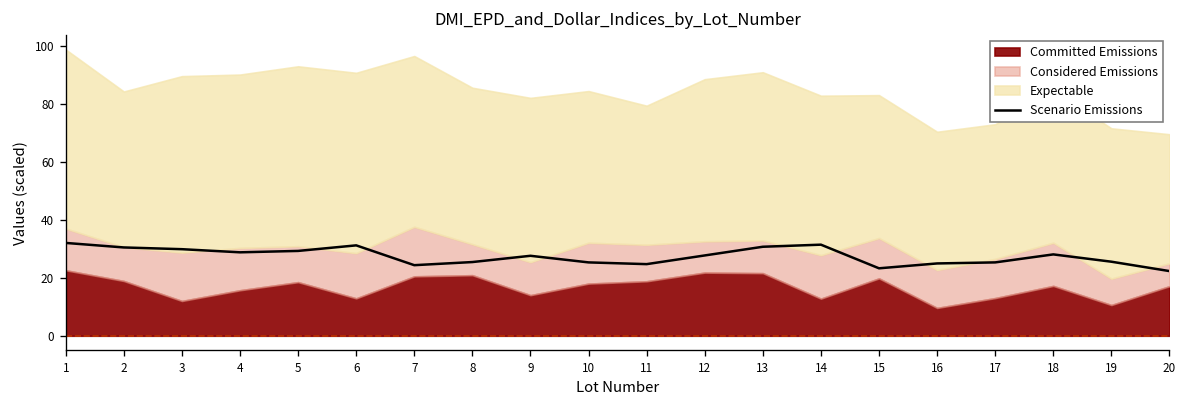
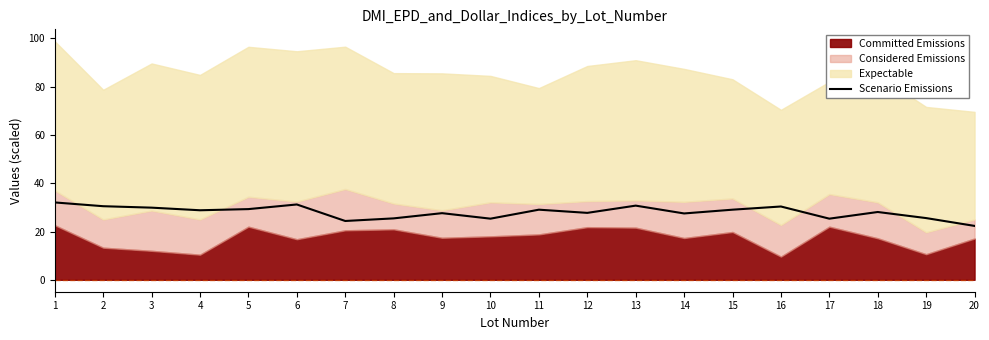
Committed Emissions, 2: 19 -> 13
Committed Emissions, 4: 16 -> 10
Committed Emissions, 5: 19 -> 22
Committed Emissions, 6: 13 -> 17
Committed Emissions, 9: 14 -> 17
Scenario Emissions, 11: 25 -> 29
Scenario Emissions, 14: 31 -> 27
Committed Emissions, 14: 13 -> 17
Scenario Emissions, 15: 23 -> 29
Scenario Emissions, 16: 25 -> 30
Committed Emissions, 17: 13 -> 22
